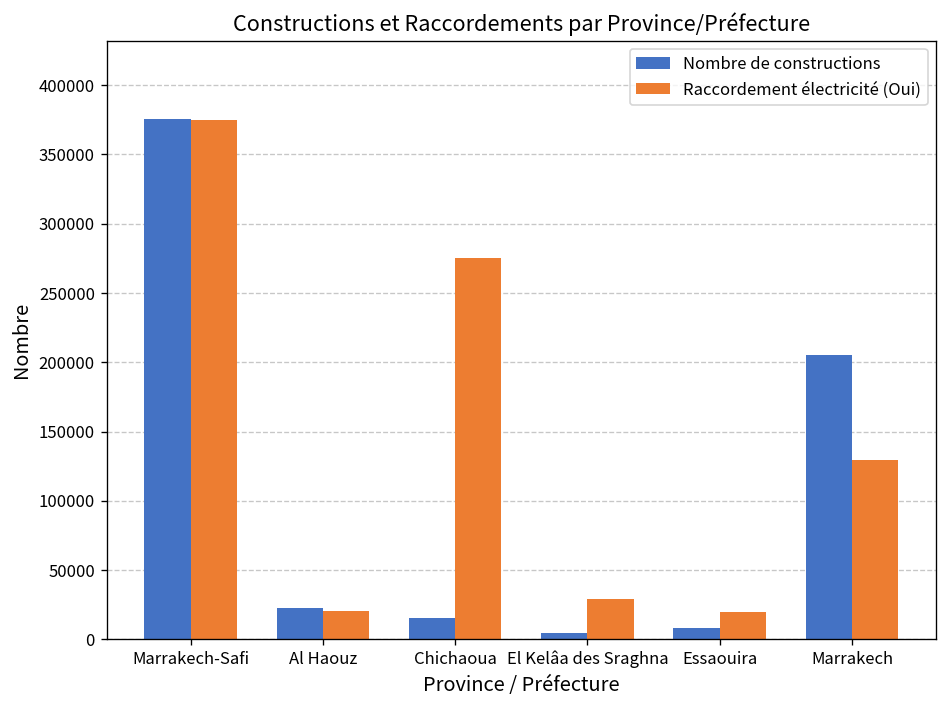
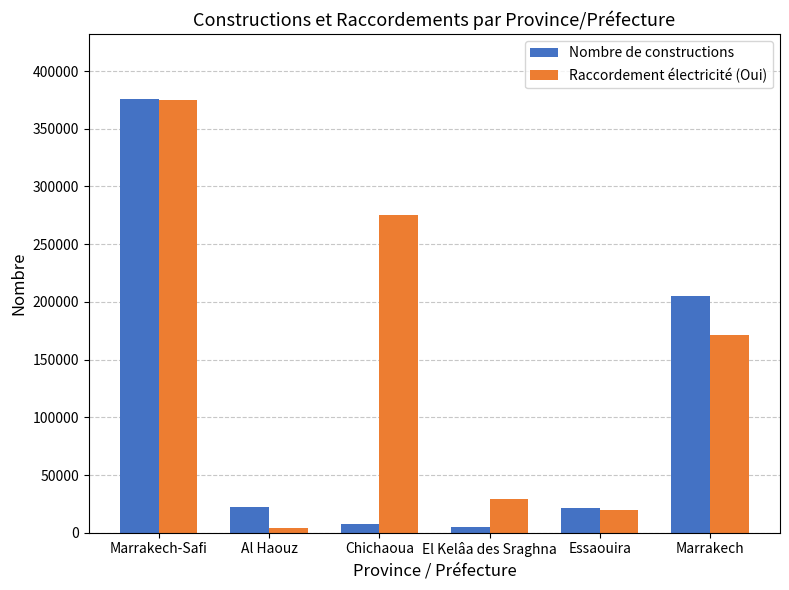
Raccordement électricité (Oui), Al Haouz: 20000 -> 4000
Nombre de constructions, Chichaoua: 16000 -> 7000
Nombre de constructions, Essaouira: 8000 -> 22000
Raccordement électricité (Oui), Marrakech: 129000 -> 172000
